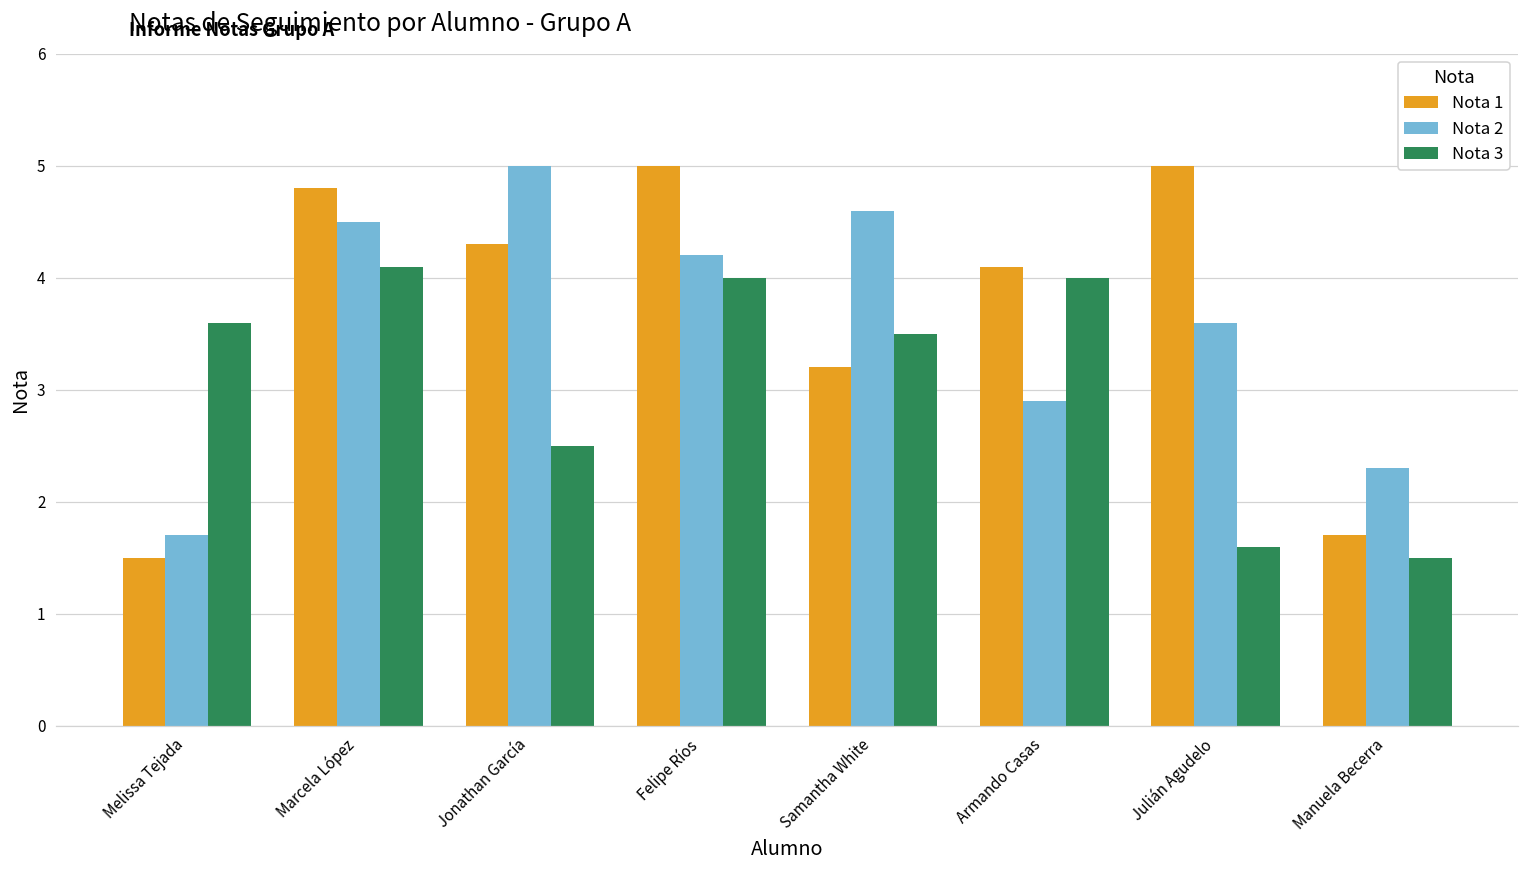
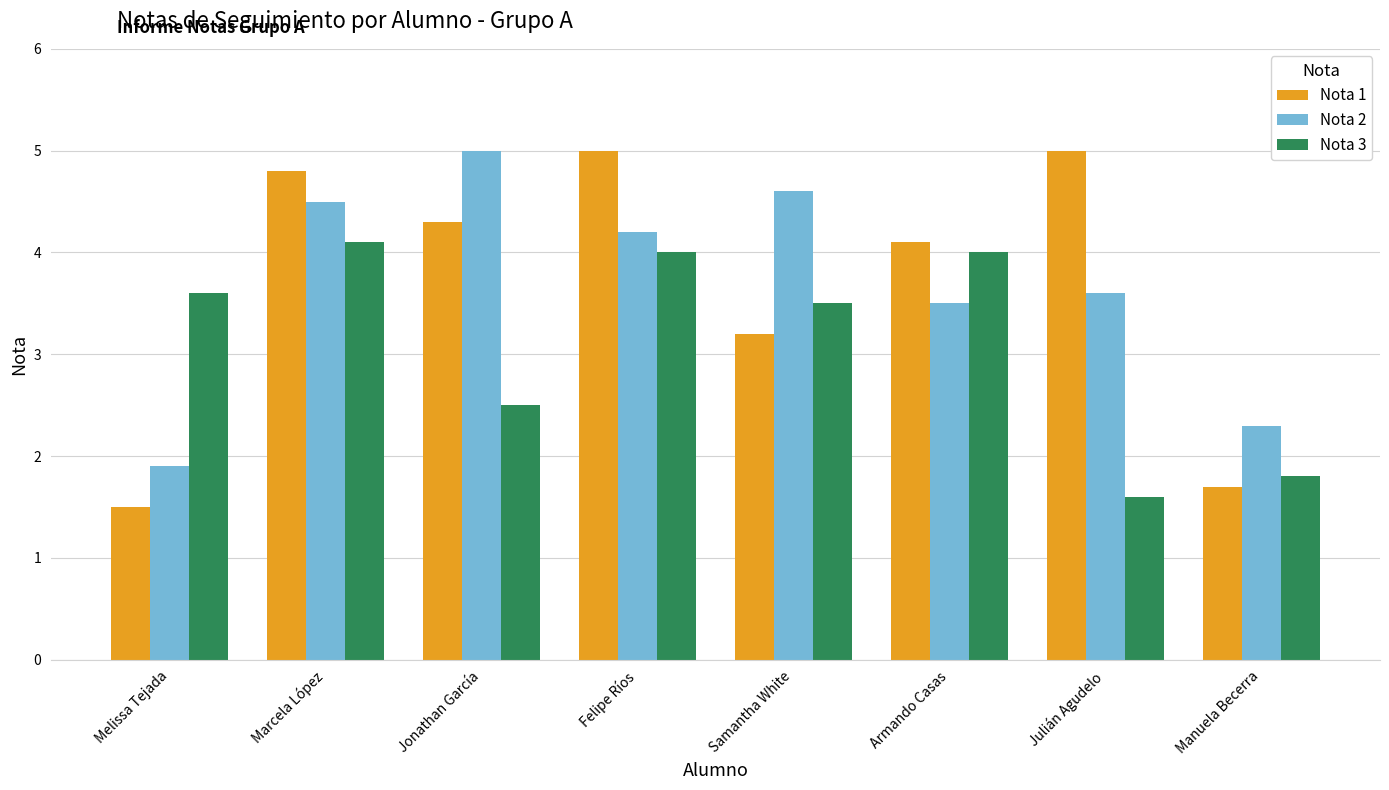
Nota 2, Melissa Tejada: 1.7 -> 1.9
Nota 2, Armando Casas: 2.9 -> 3.5
Nota 3, Manuela Becerra: 1.5 -> 1.8
